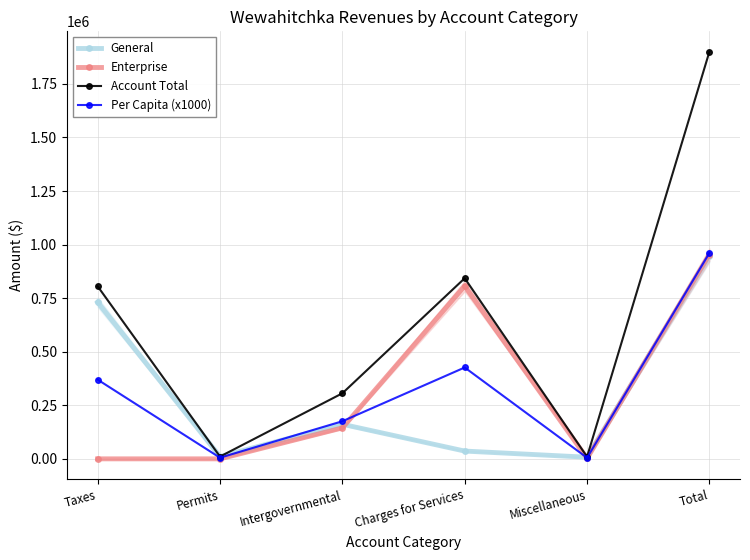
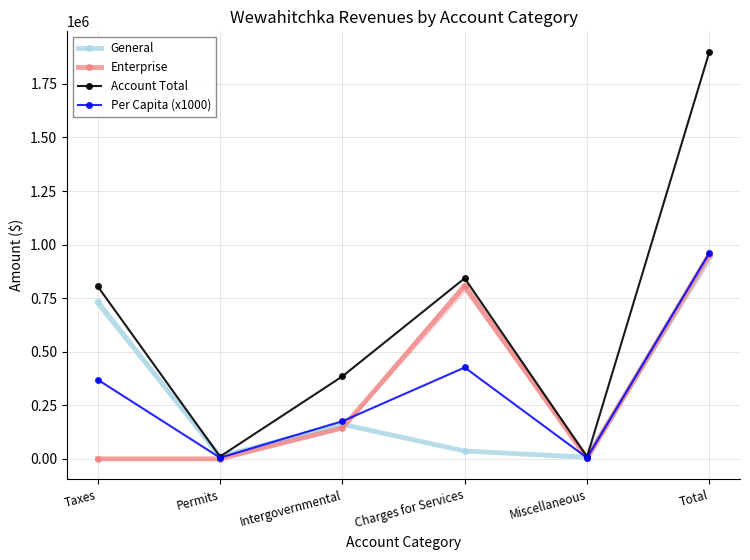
Account Total, Intergovernmental: 310000 -> 390000
